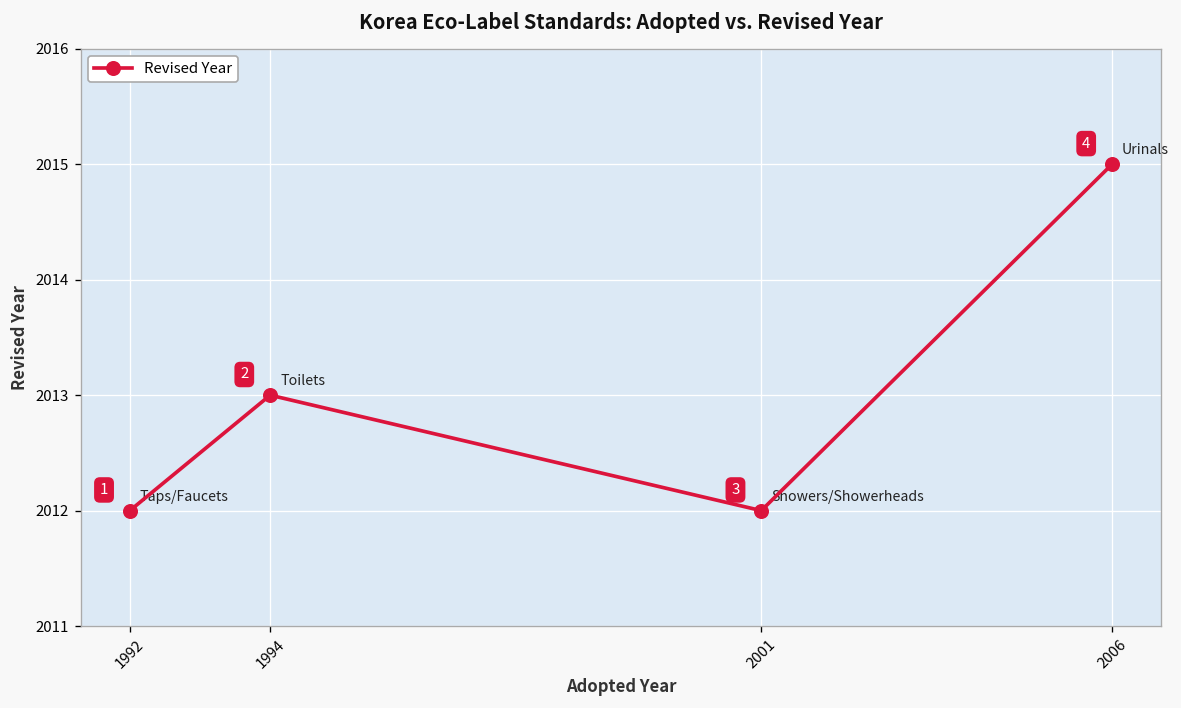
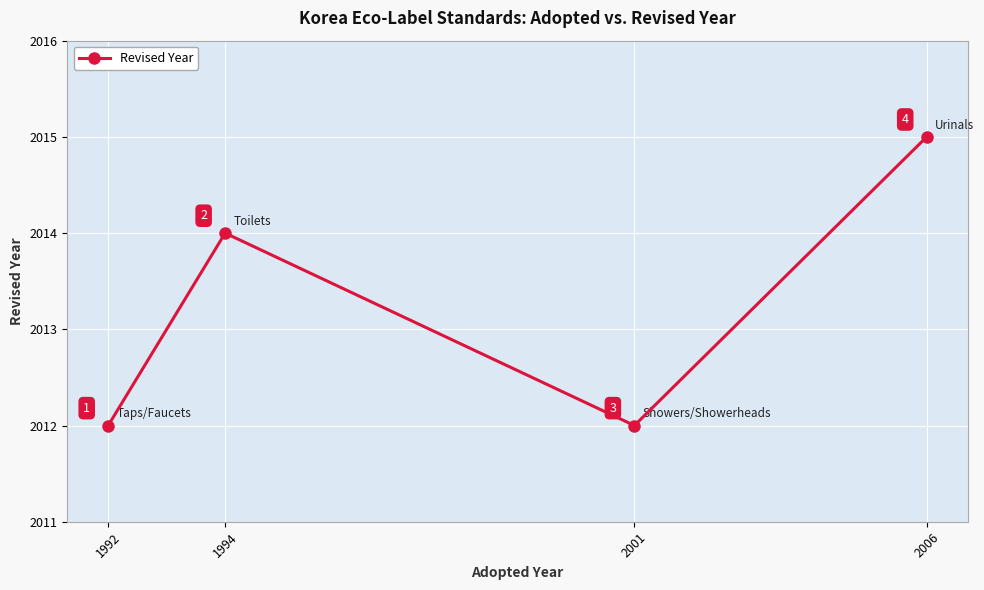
1994: 2013 -> 2014
